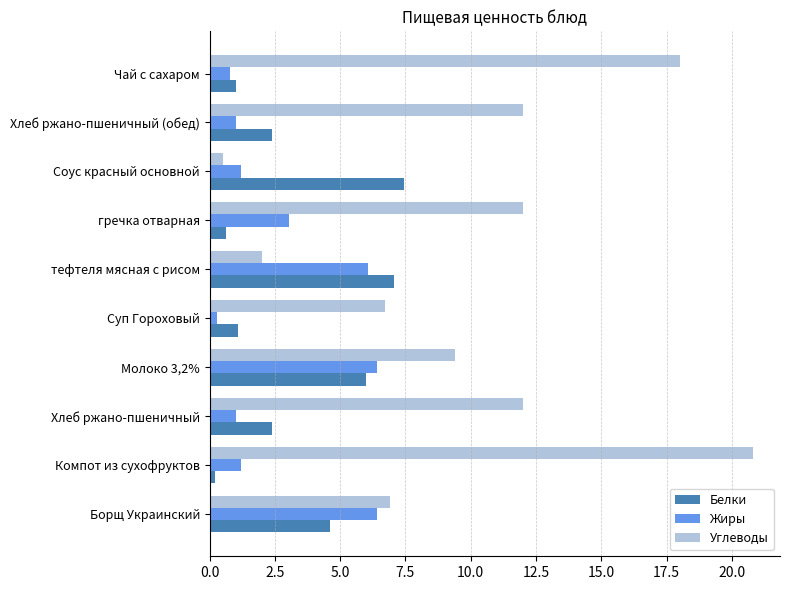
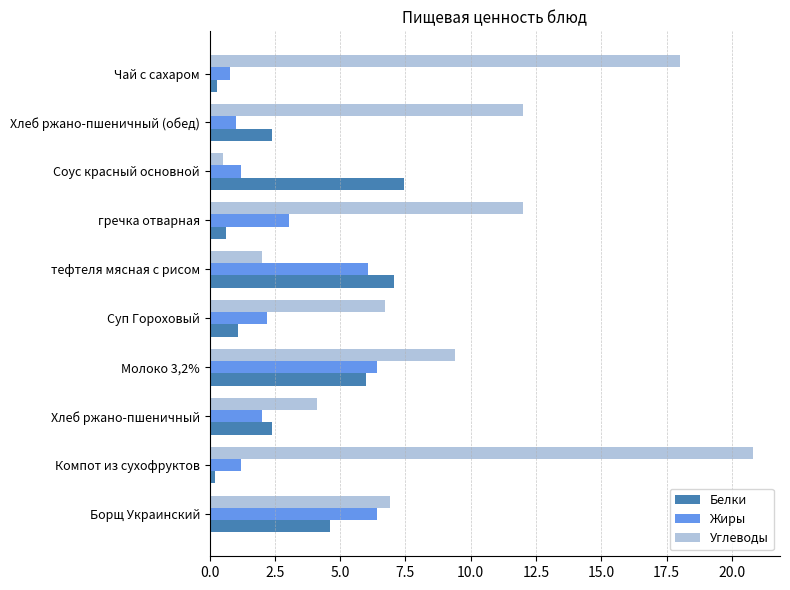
Белки, Чай с сахаром: 1.0 -> 0.3
Жиры, Суп Гороховый: 0.3 -> 2.2
Углеводы, Хлеб ржано-пшеничный: 12.0 -> 4.1
Жиры, Хлеб ржано-пшеничный: 1 -> 2
